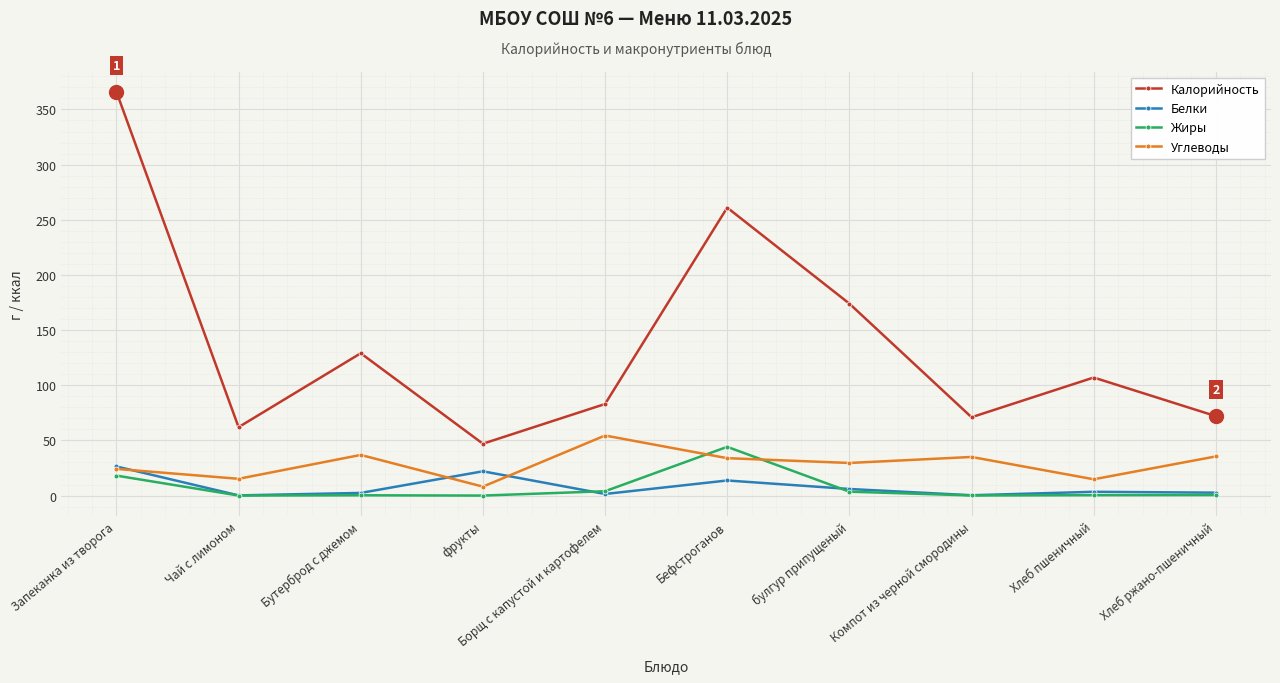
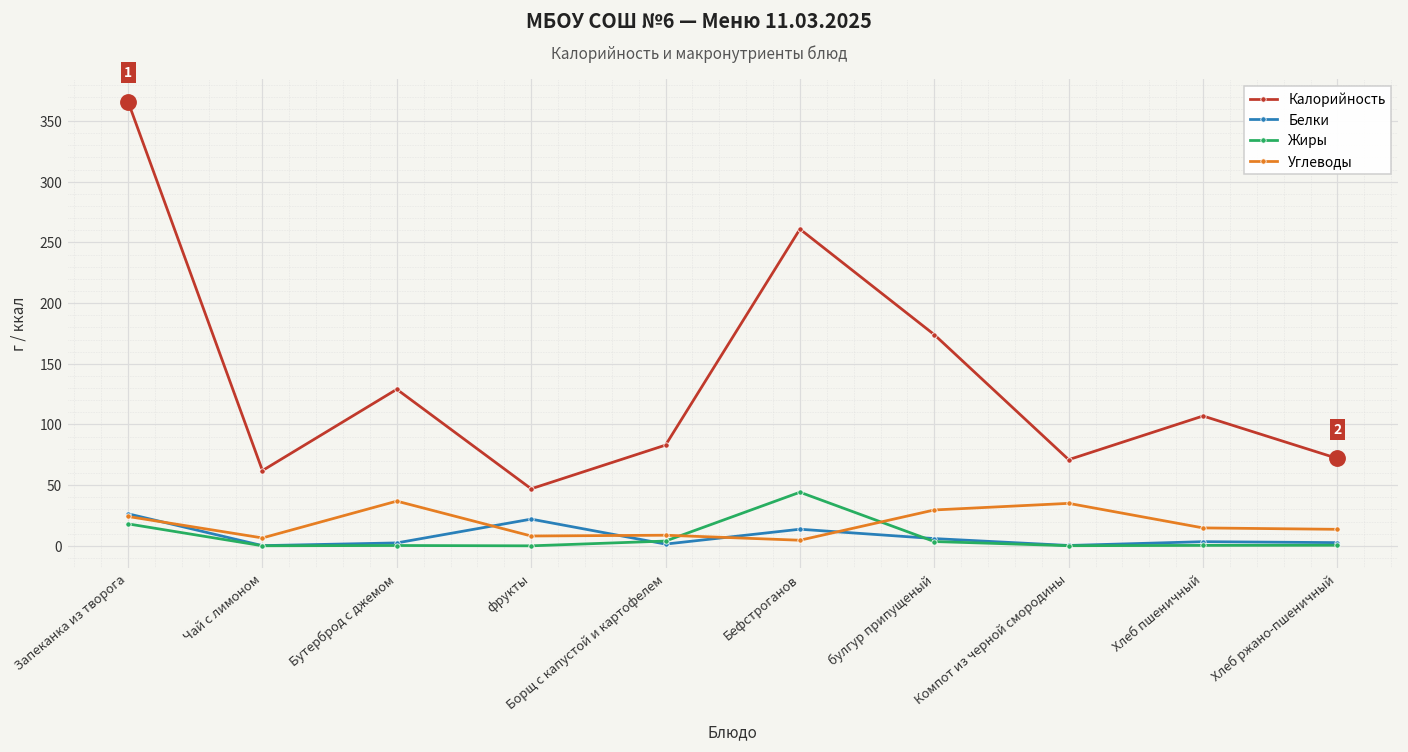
Углеводы, Чай с лимоном: 15 -> 7
Углеводы, Борщ с капустой и картофелем: 54 -> 9
Углеводы, Бефстроганов: 34 -> 5
Углеводы, Хлеб ржано-пшеничный: 36 -> 14
